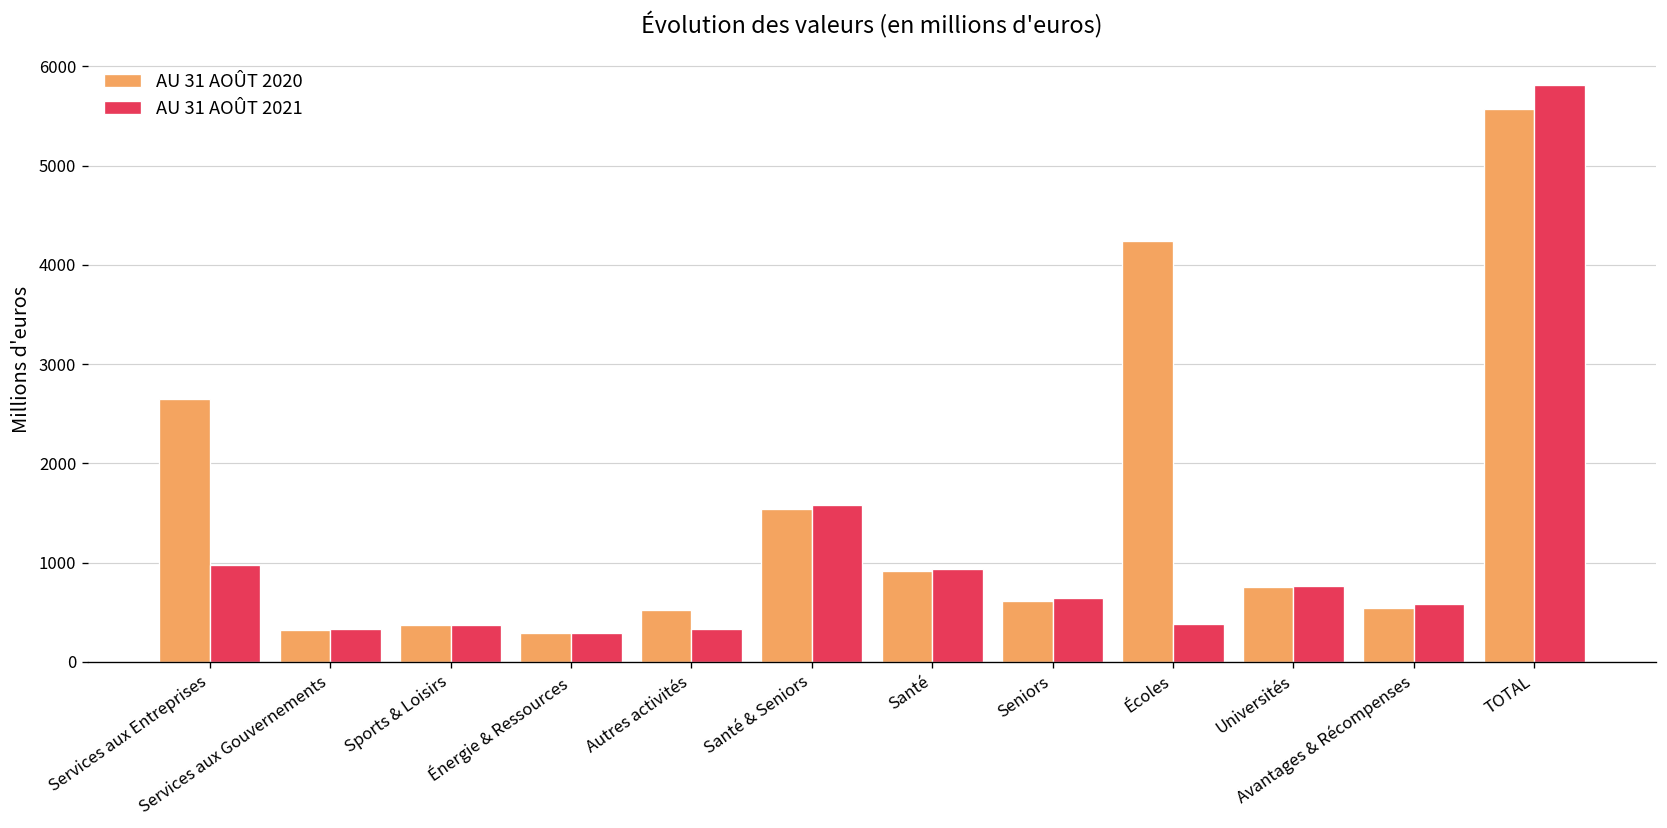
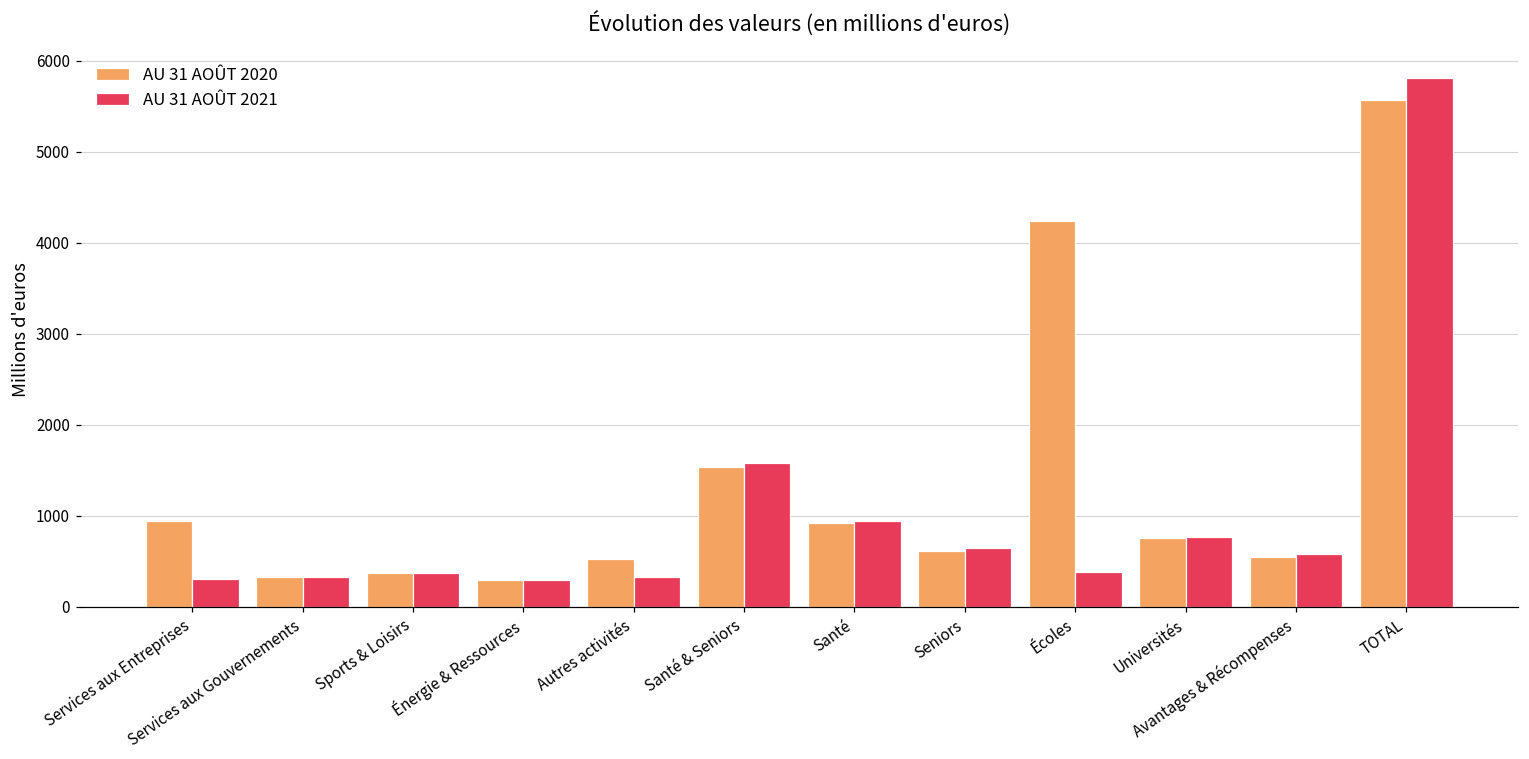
AU 31 AOÛT 2020, Services aux Entreprises: 2700 -> 900
AU 31 AOÛT 2021, Services aux Entreprises: 1000 -> 300
